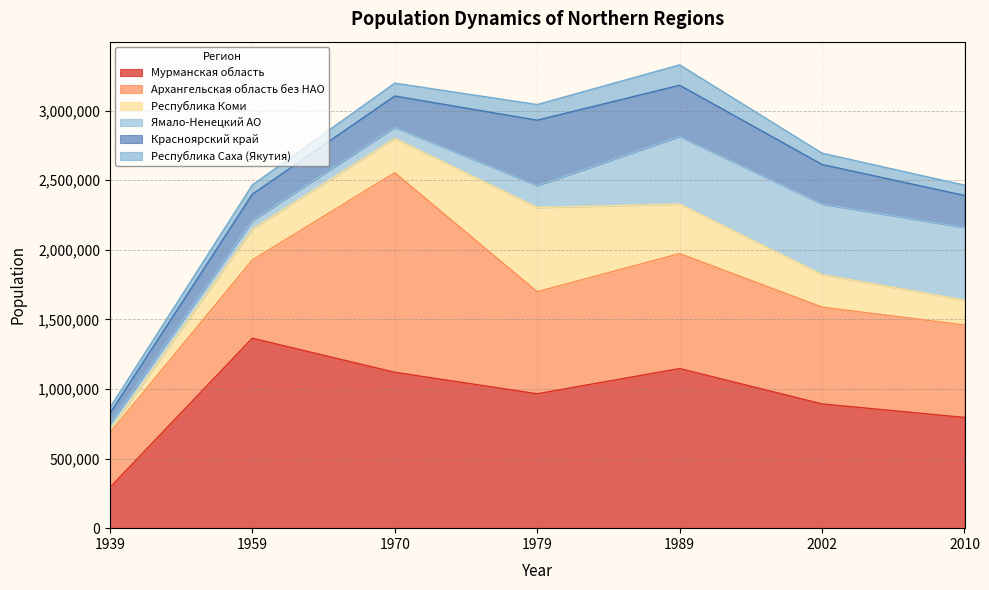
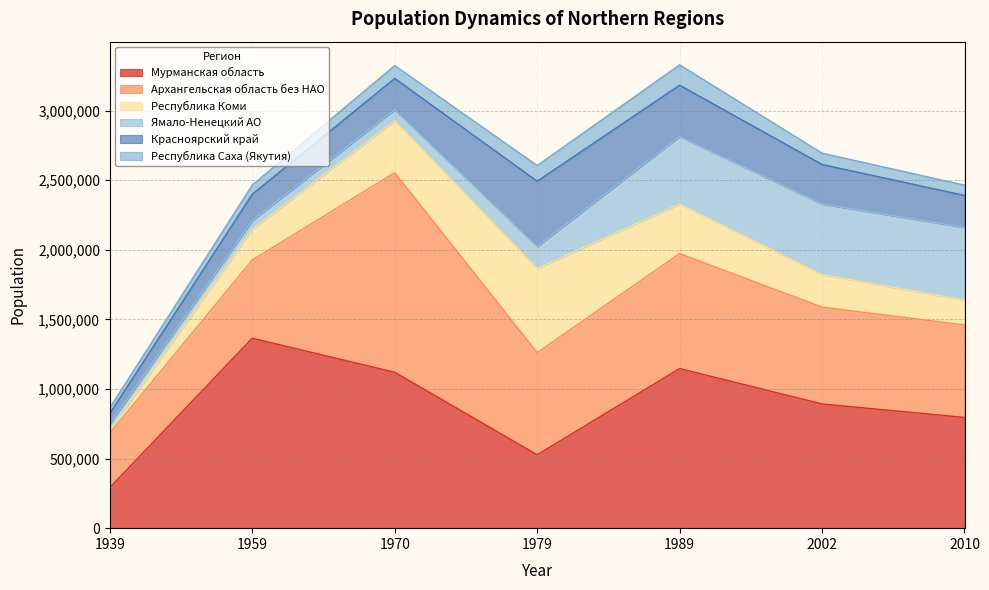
Республика Коми, 1970: 250,000 -> 370,000
Мурманская область, 1979: 970,000 -> 530,000
